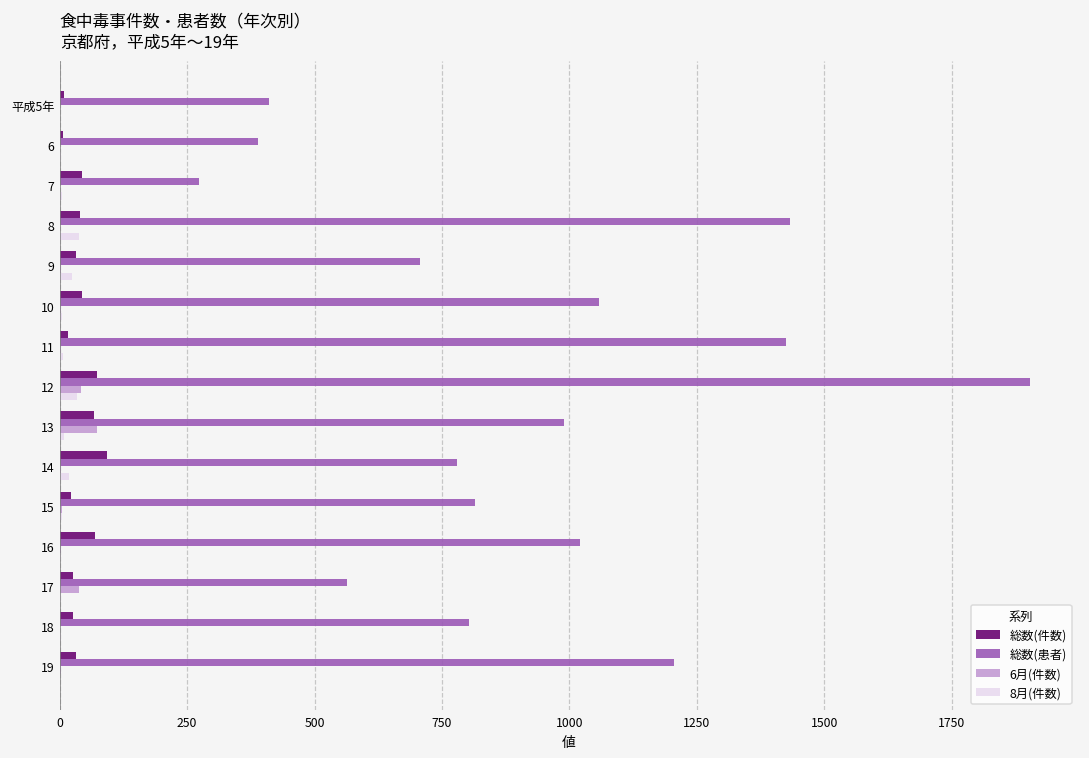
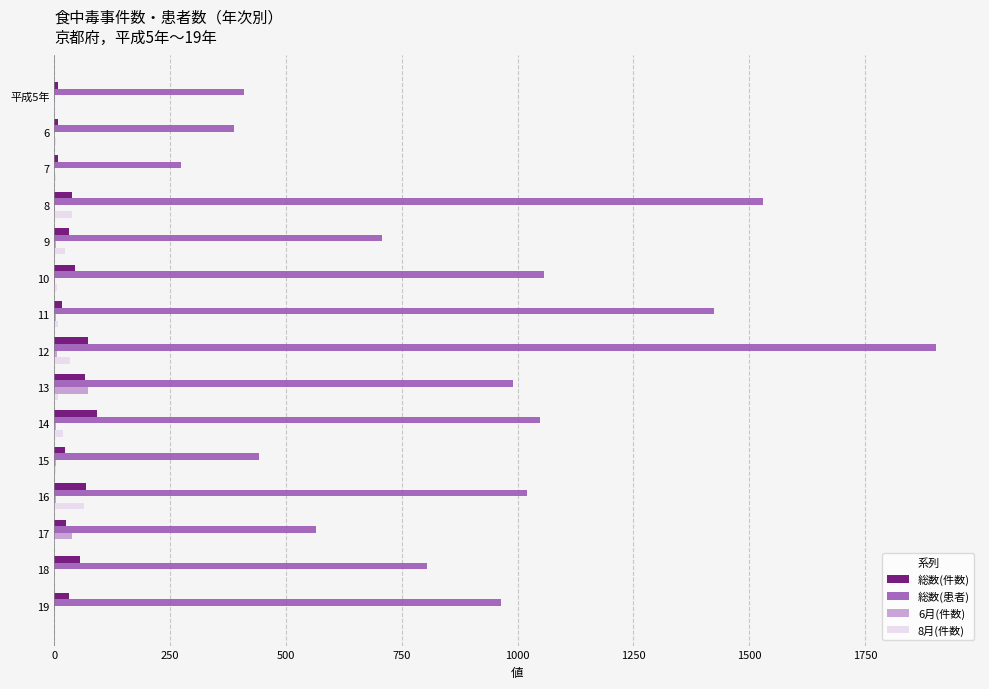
総数(件数), 7: 40 -> 10
総数(患者), 8: 1430 -> 1530
6月(件数), 12: 40 -> 10
総数(患者), 14: 780 -> 1050
総数(患者), 15: 820 -> 440
8月(件数), 16: 0 -> 60
総数(件数), 18: 30 -> 60
総数(患者), 19: 1210 -> 970
